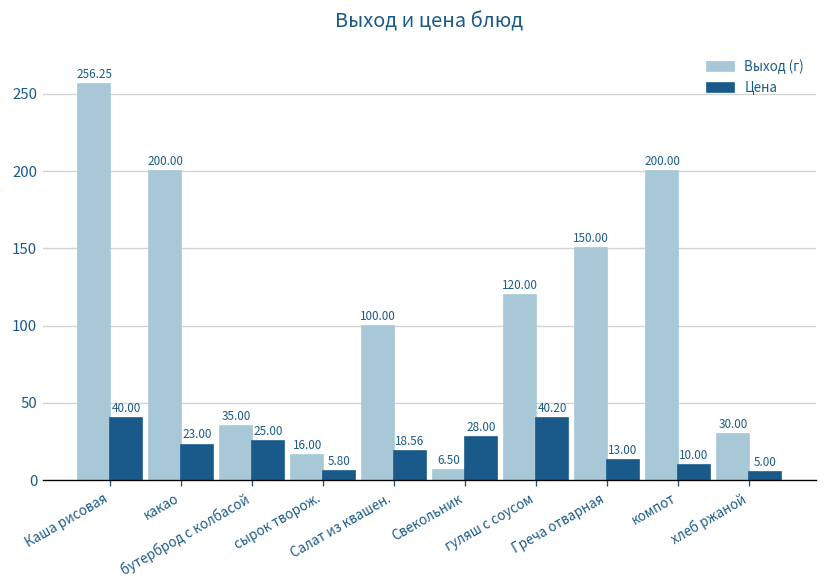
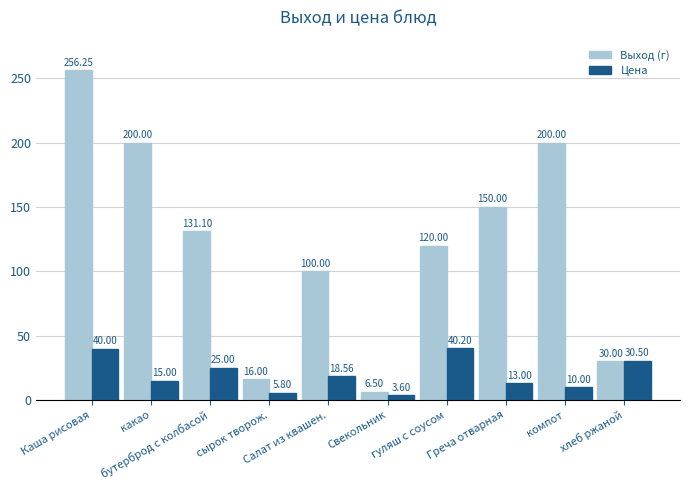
Цена, какао: 23.00 -> 15.00
Выход (г), бутерброд с колбасой: 35.00 -> 131.10
Цена, Свекольник: 28.00 -> 3.60
Цена, хлеб ржаной: 5.00 -> 30.50
